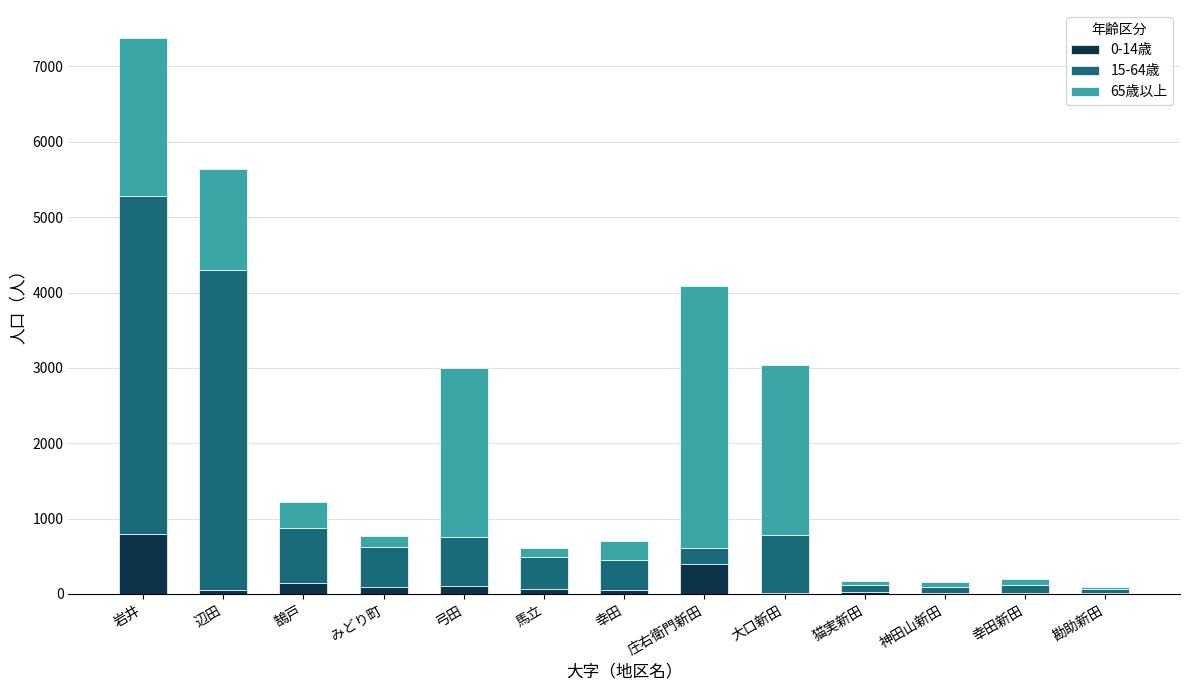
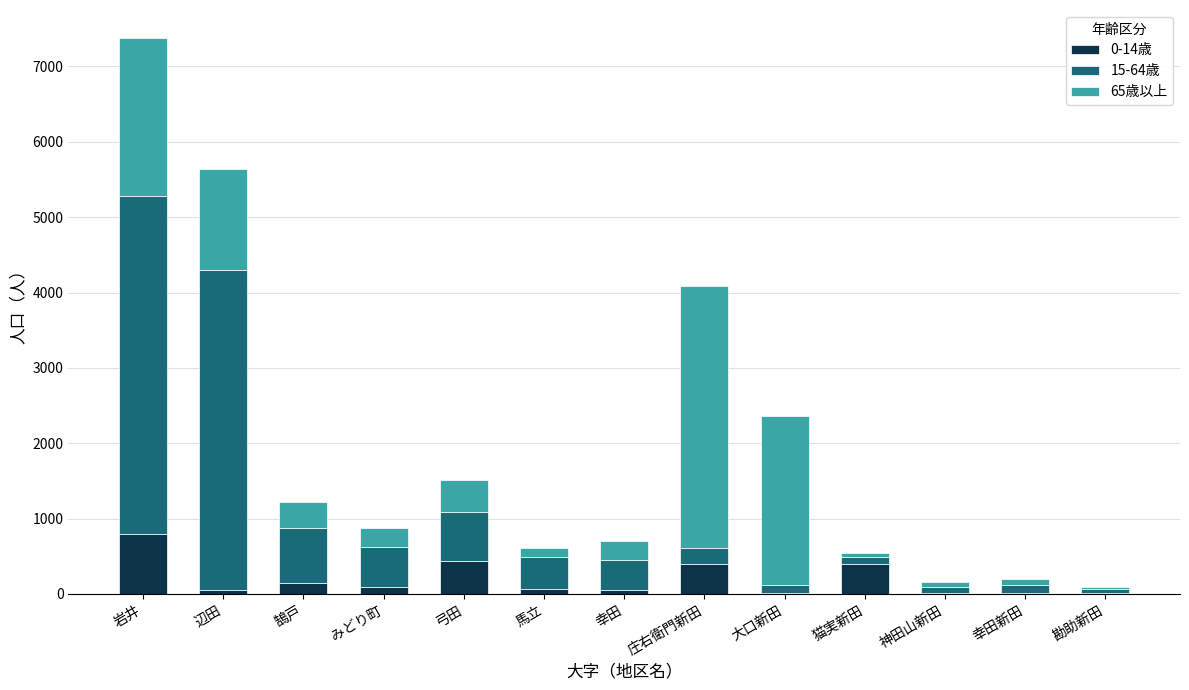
65歳以上, みどり町: 200 -> 300
0-14歳, 弓田: 100 -> 400
65歳以上, 弓田: 2200 -> 400
15-64歳, 大口新田: 800 -> 100
0-14歳, 猫実新田: 0 -> 400
